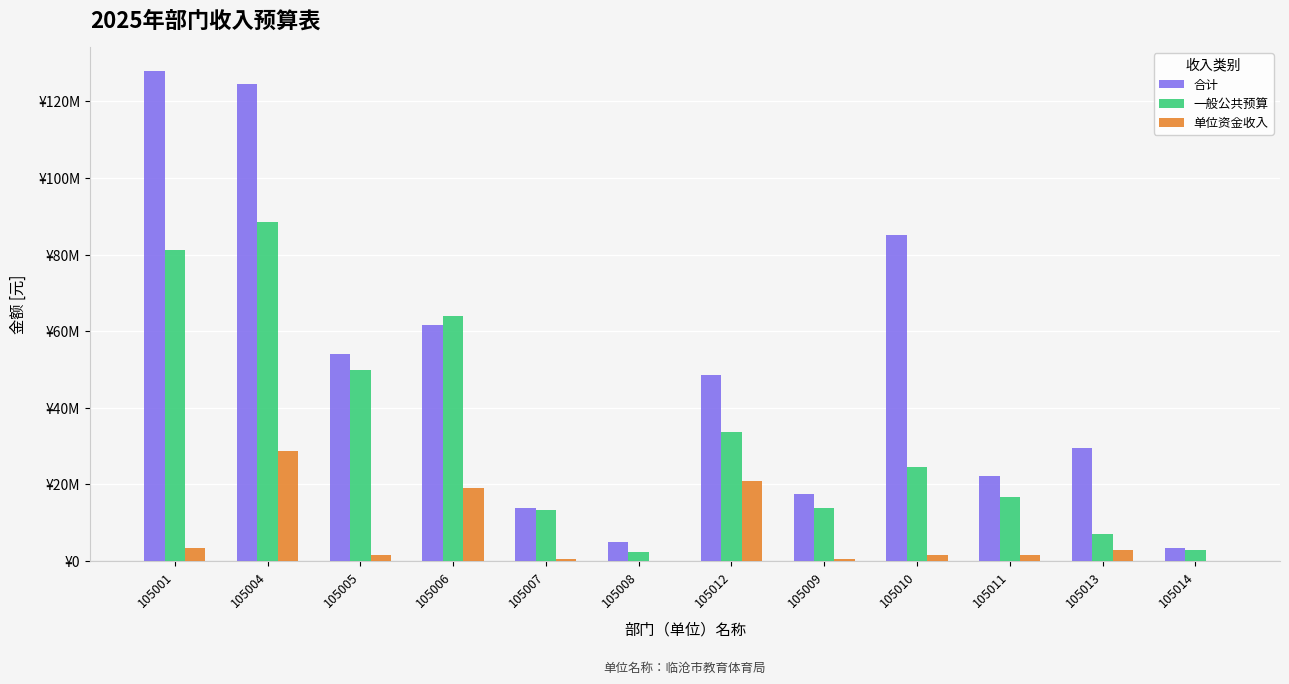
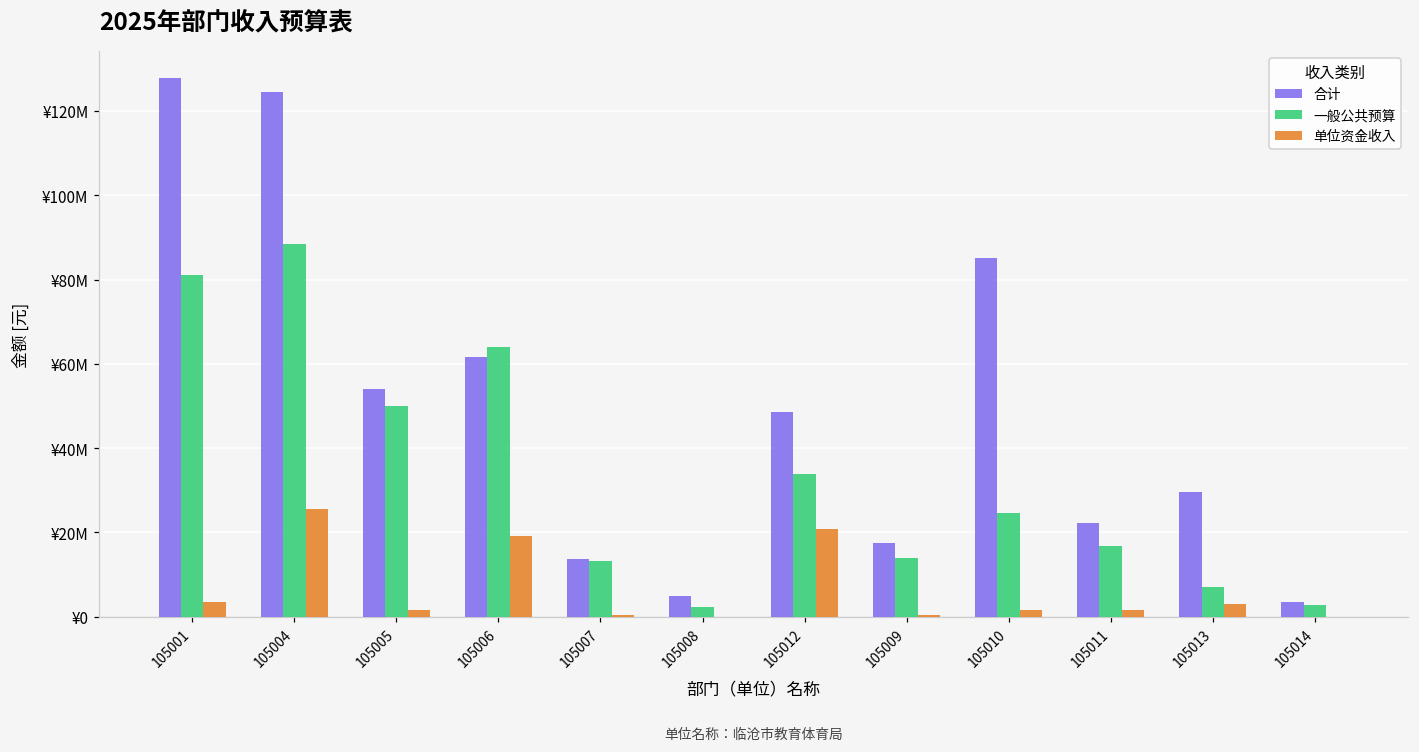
单位资金收入, 105004: ¥29000000 -> ¥26000000
